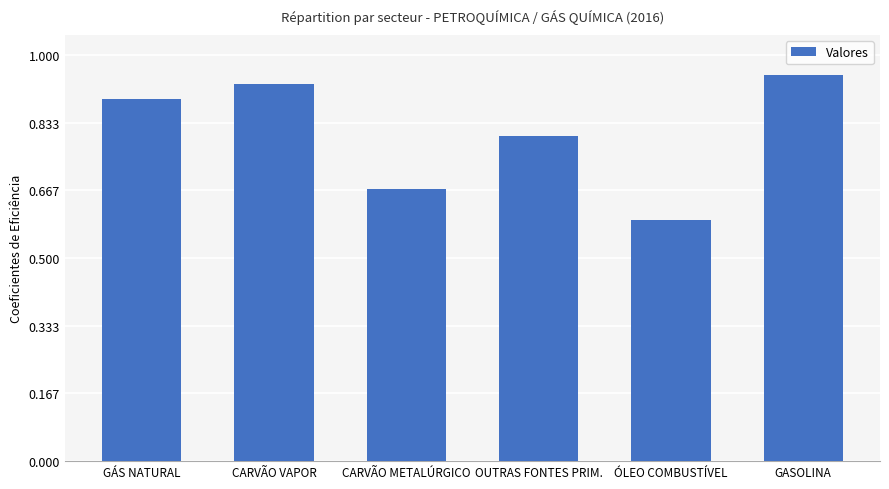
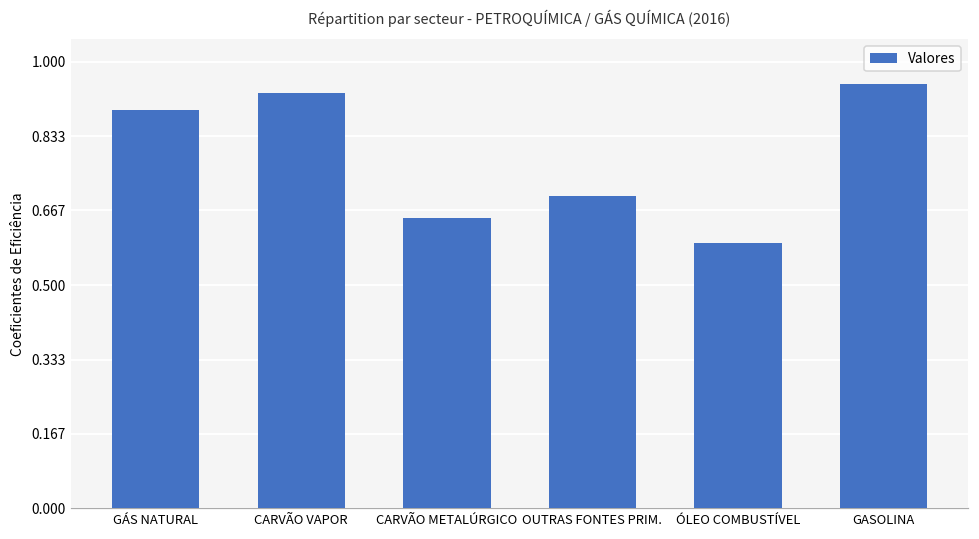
CARVÃO METALÚRGICO: 0.67 -> 0.65
OUTRAS FONTES PRIM.: 0.8 -> 0.7
